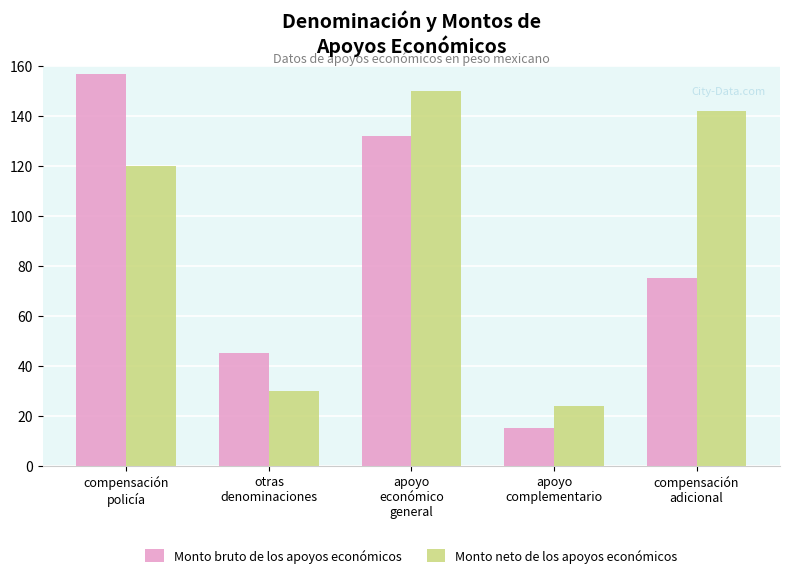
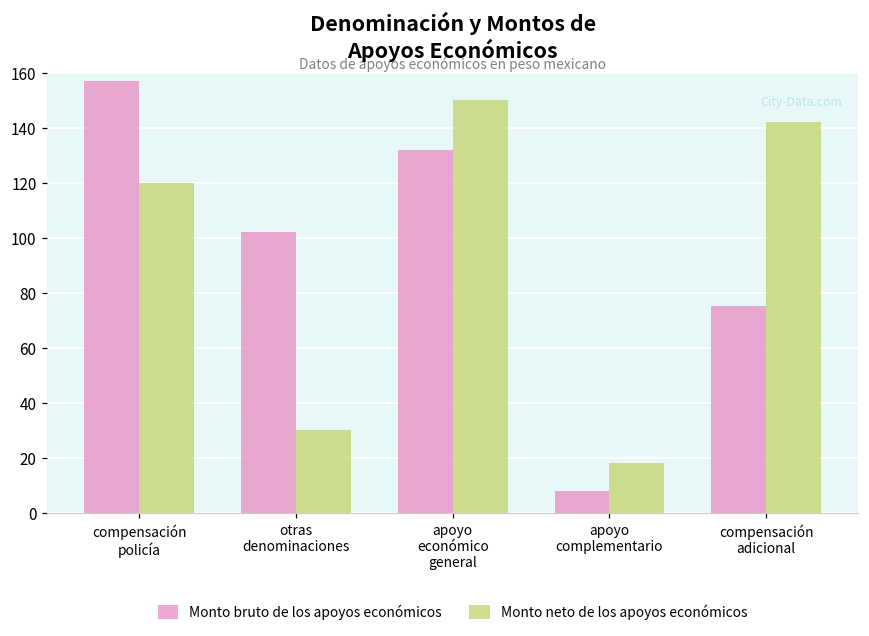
Monto bruto de los apoyos económicos, otras denominaciones: 45 -> 102
Monto bruto de los apoyos económicos, apoyo complementario: 15 -> 8
Monto neto de los apoyos económicos, apoyo complementario: 24 -> 18
